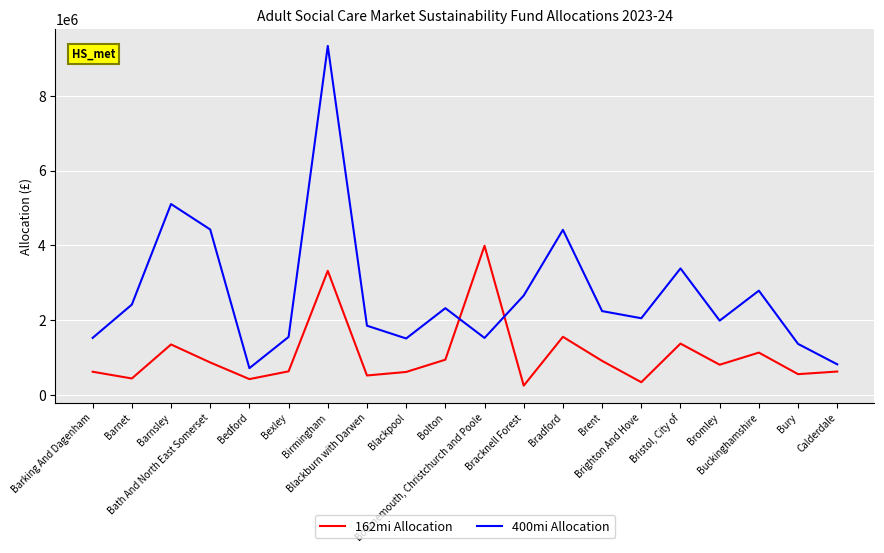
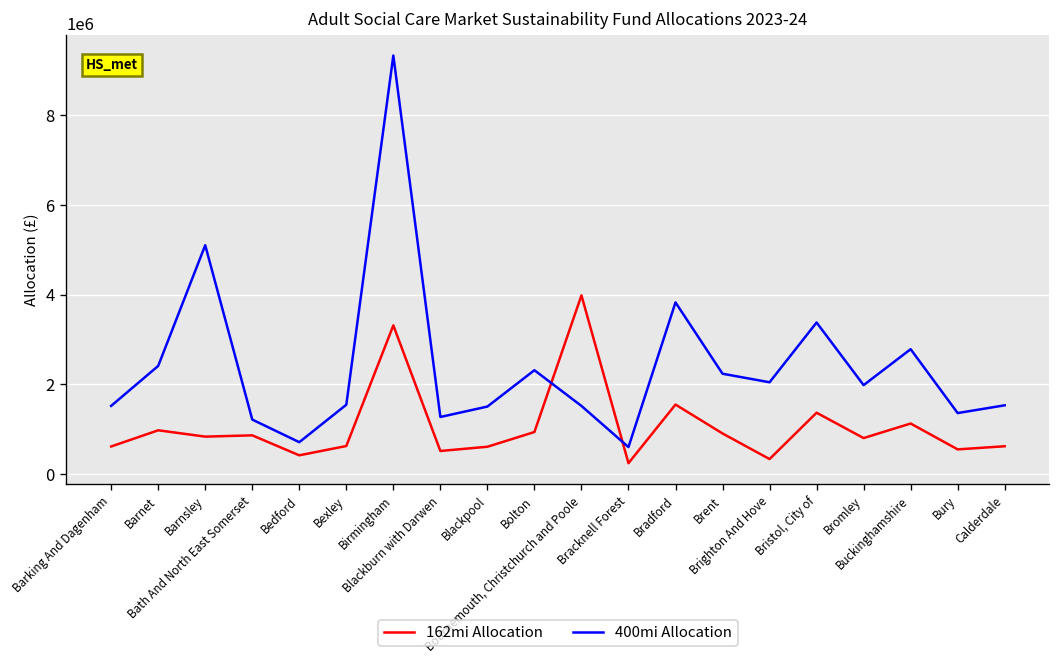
162mi Allocation, Barnet: 400000 -> 1000000
162mi Allocation, Barnsley: 1300000 -> 800000
400mi Allocation, Bath And North East Somerset: 4400000 -> 1200000
400mi Allocation, Blackburn with Darwen: 1800000 -> 1300000
400mi Allocation, Bracknell Forest: 2700000 -> 600000
400mi Allocation, Bradford: 4400000 -> 3800000
400mi Allocation, Calderdale: 800000 -> 1500000
